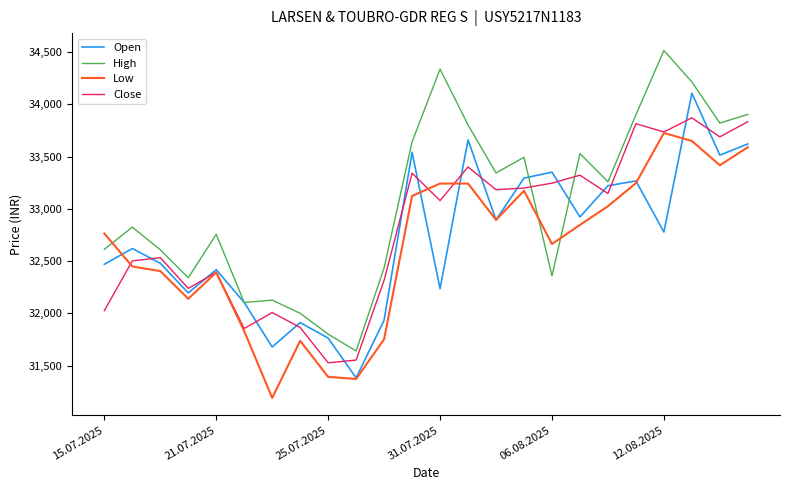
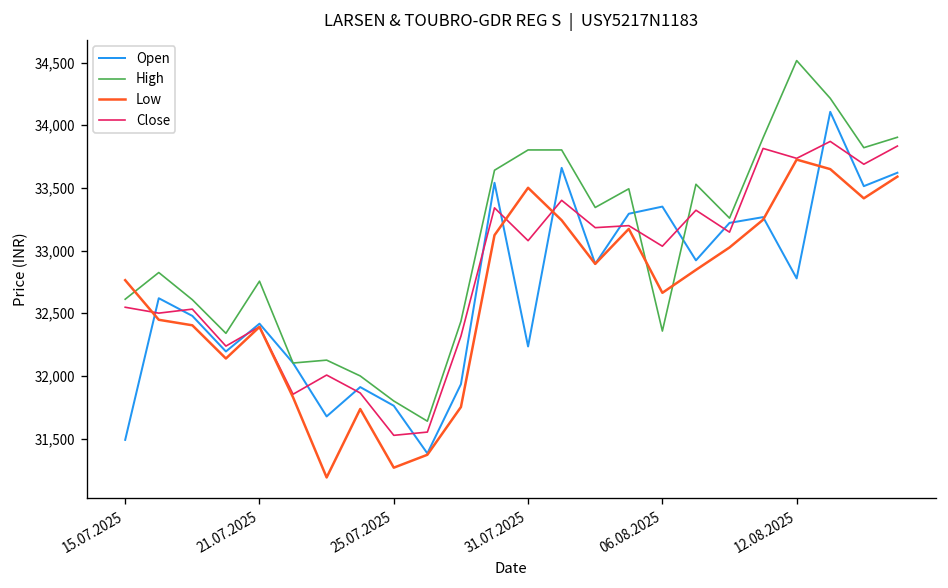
Open, 15.07.2025: 32,470 -> 31,490
Close, 15.07.2025: 32,030 -> 32,550
Low, 25.07.2025: 31,390 -> 31,270
High, 31.07.2025: 34,340 -> 33,800
Low, 31.07.2025: 33,240 -> 33,500
Close, 06.08.2025: 33,250 -> 33,040
